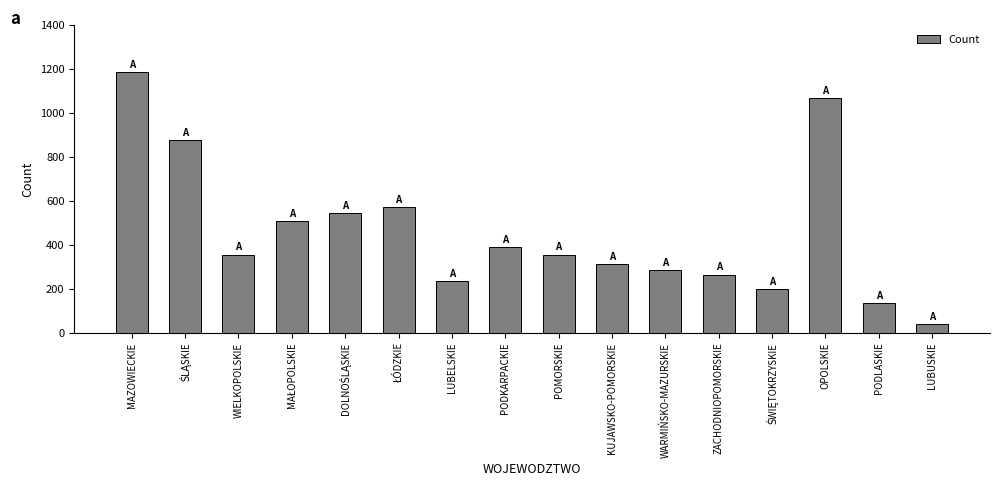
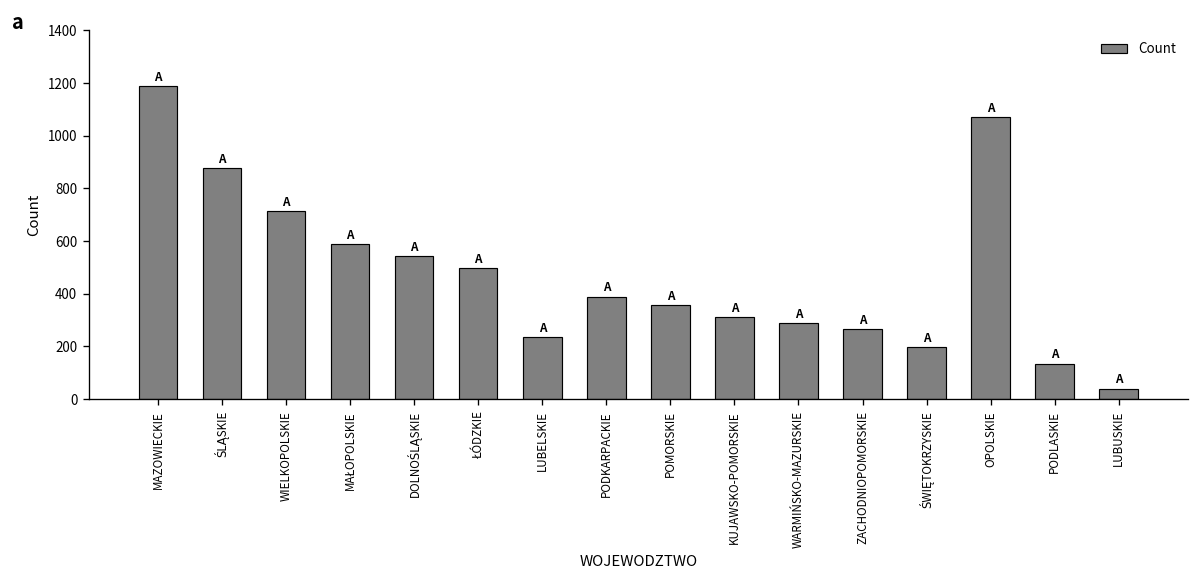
WIELKOPOLSKIE: 360 -> 710
MAŁOPOLSKIE: 510 -> 590
ŁÓDZKIE: 570 -> 500
